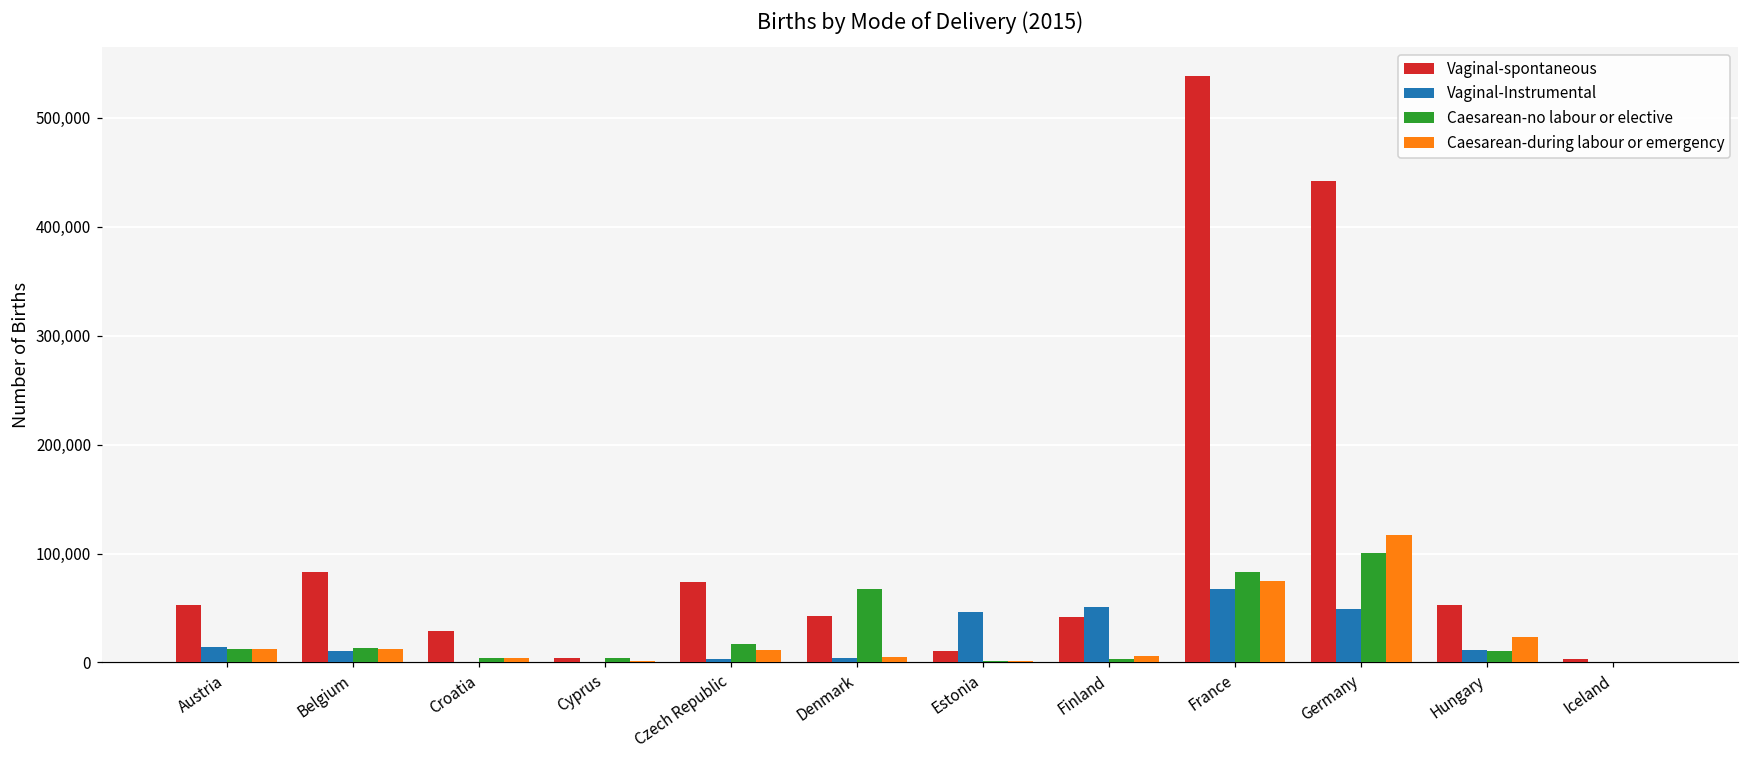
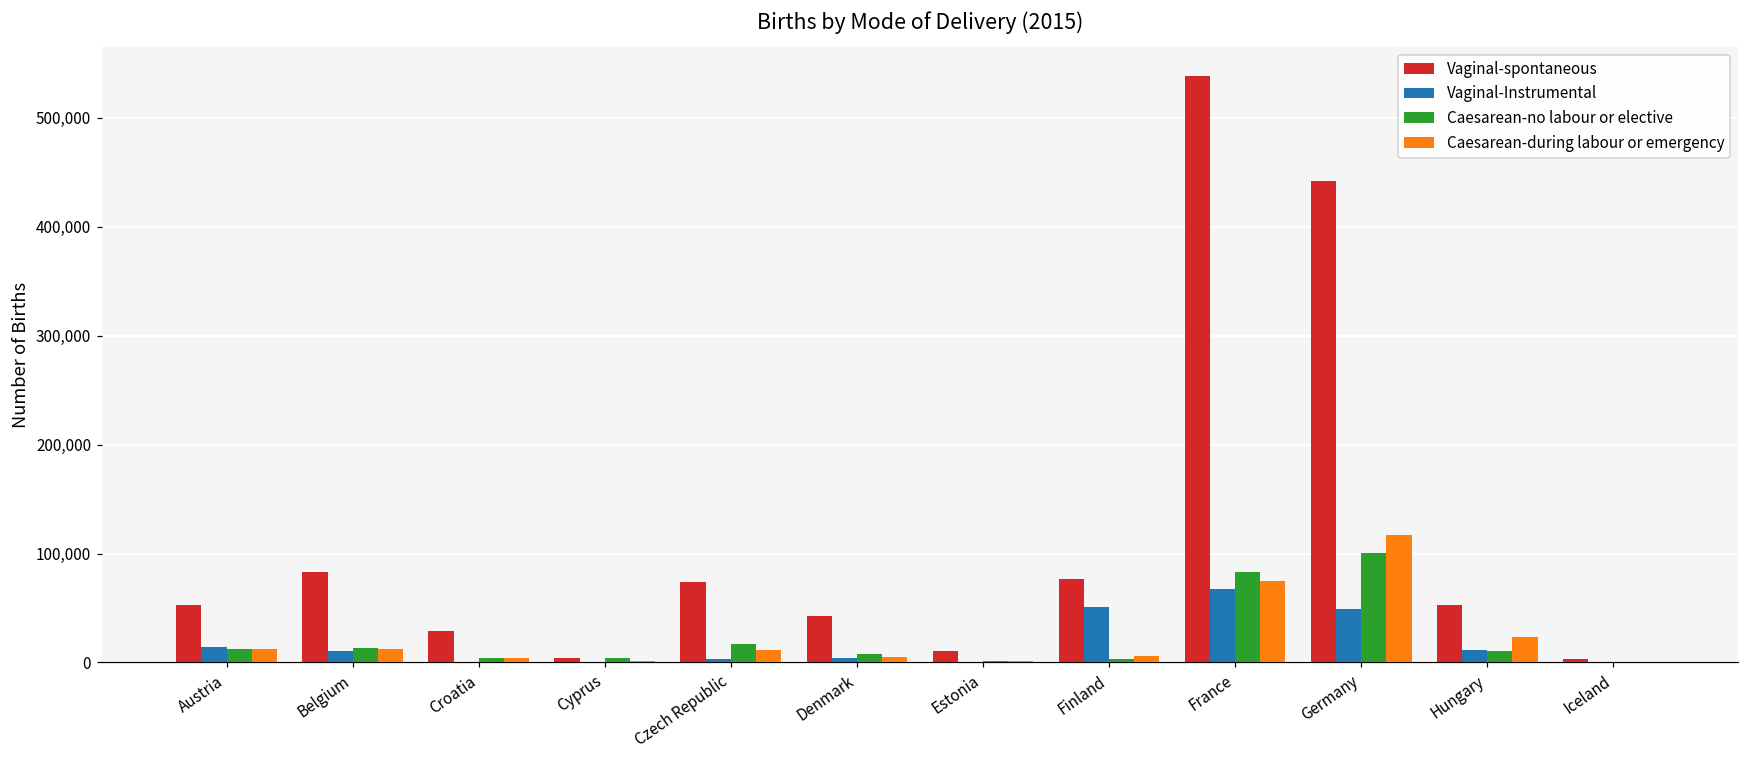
Caesarean-no labour or elective, Denmark: 70,000 -> 10,000
Vaginal-Instrumental, Estonia: 50,000 -> 0
Vaginal-spontaneous, Finland: 40,000 -> 80,000
